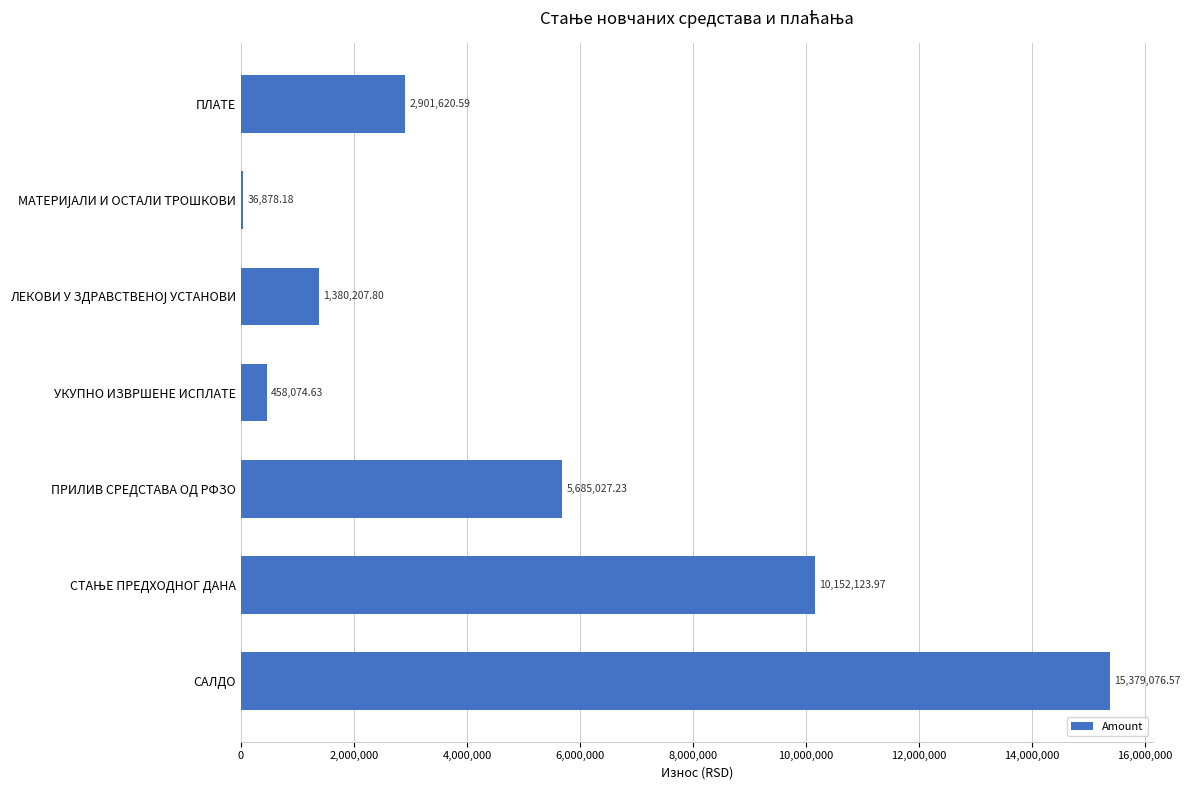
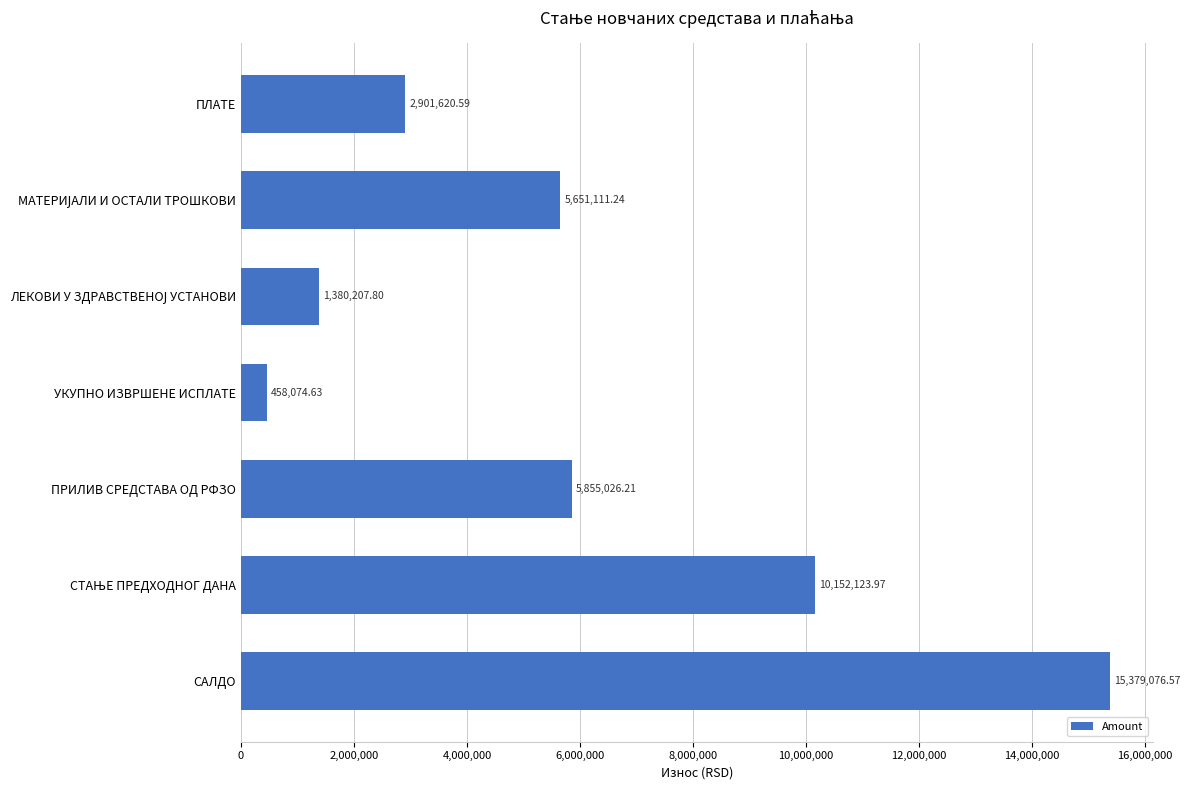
МАТЕРИЈАЛИ И ОСТАЛИ ТРОШКОВИ: 36,878.18 -> 5,651,111.24
ПРИЛИВ СРЕДСТАВА ОД РФЗО: 5,685,027.23 -> 5,855,026.21
